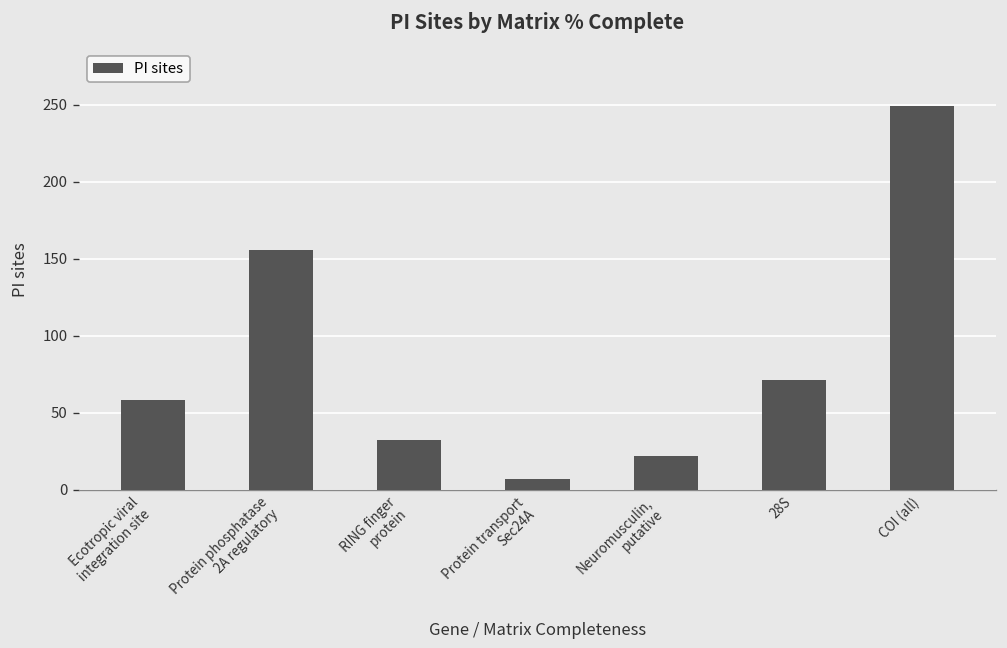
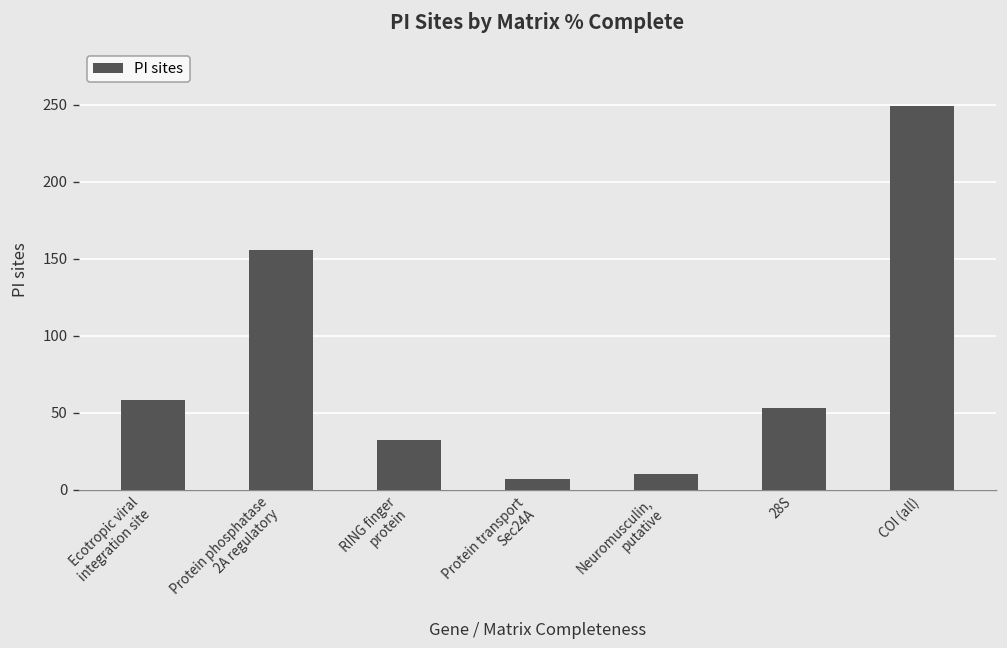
Neuromusculin, putative: 22 -> 10
28S: 71 -> 53
